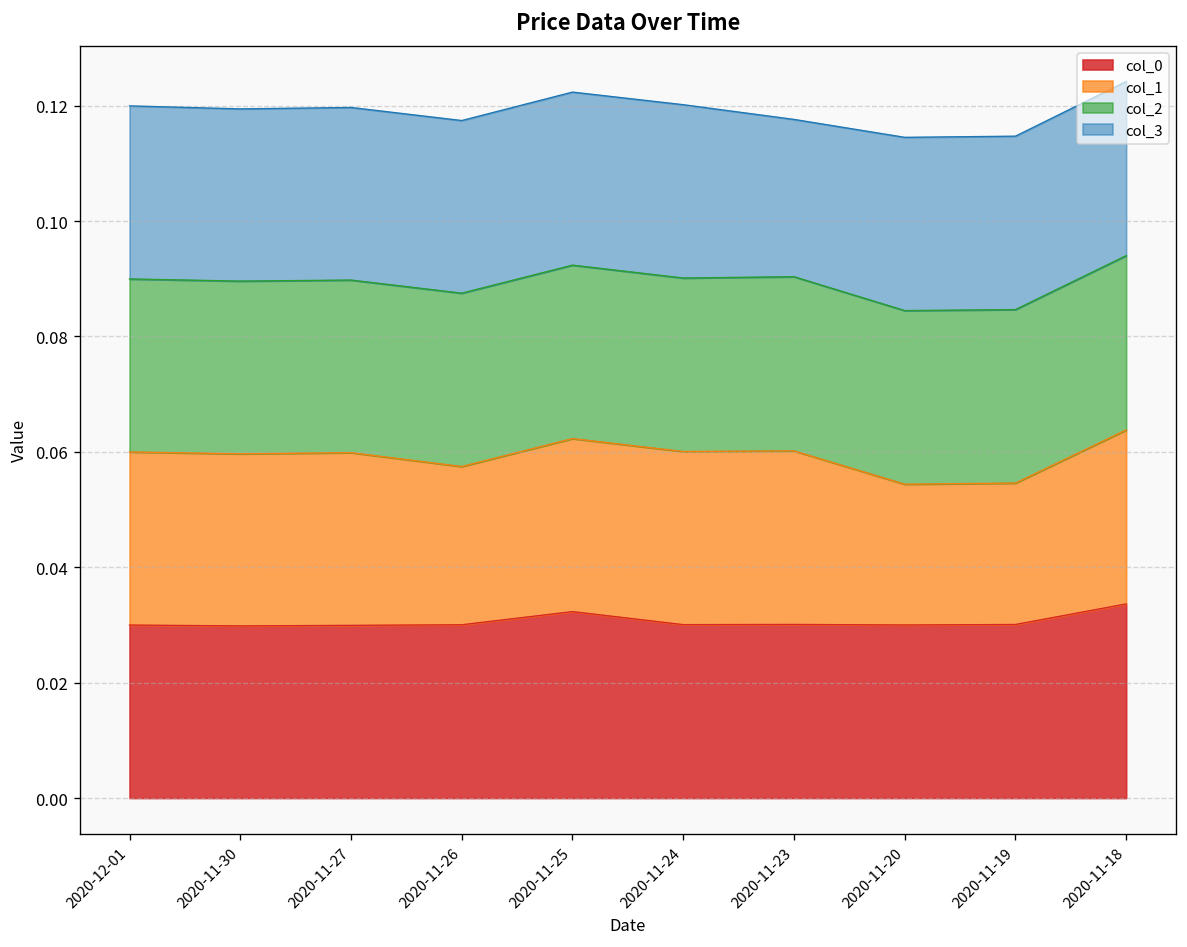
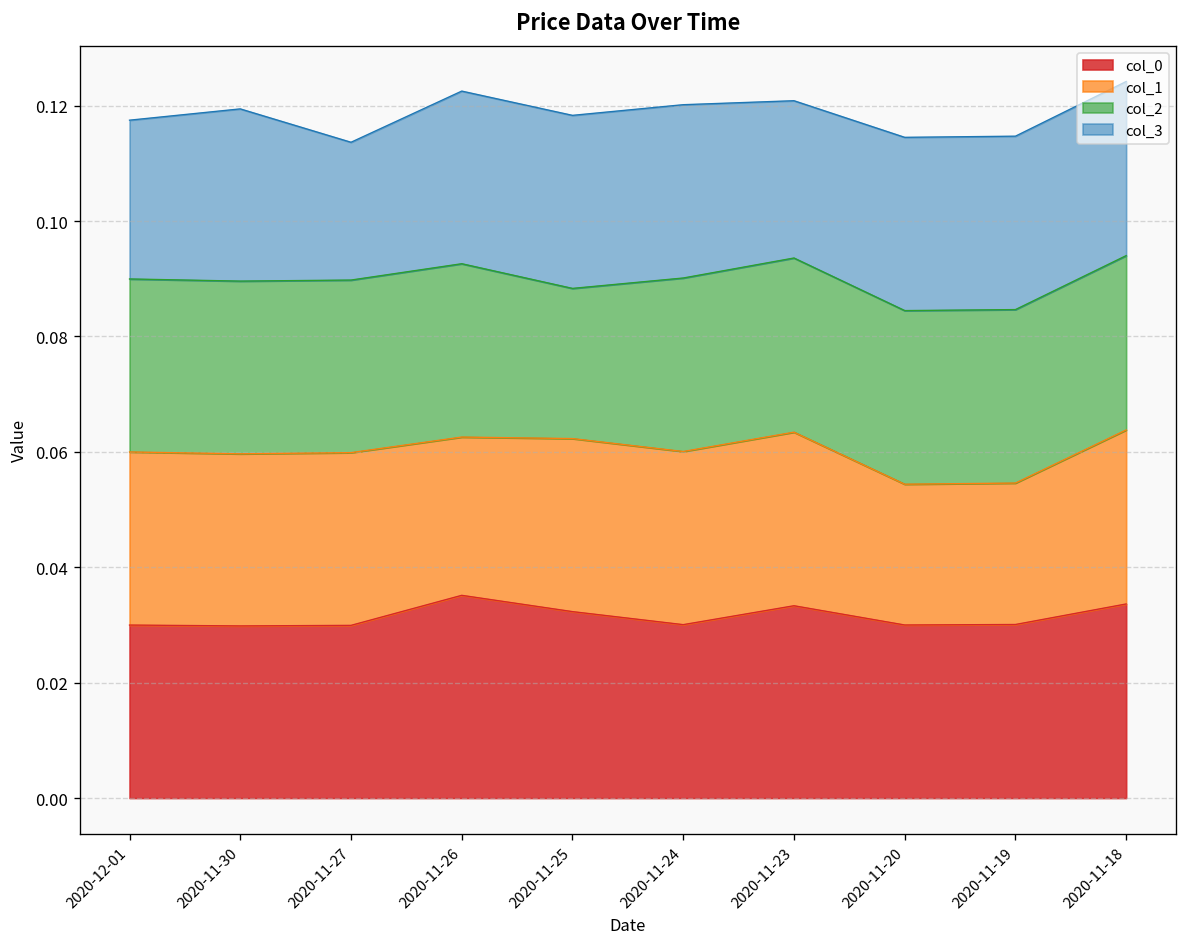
col_3, 2020-12-01: 0.030 -> 0.028
col_3, 2020-11-27: 0.030 -> 0.024
col_0, 2020-11-26: 0.030 -> 0.035
col_2, 2020-11-25: 0.030 -> 0.026
col_0, 2020-11-23: 0.030 -> 0.033
